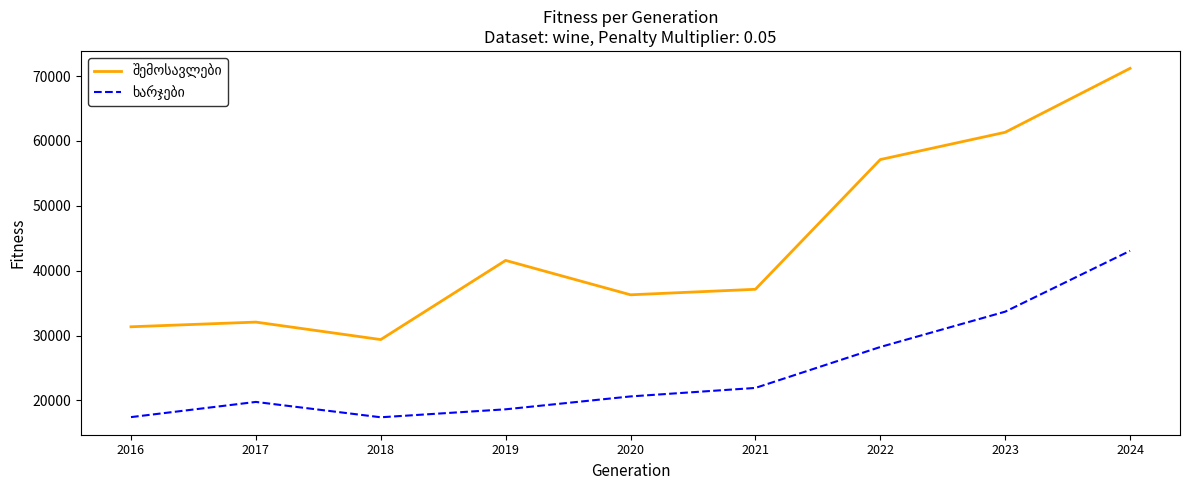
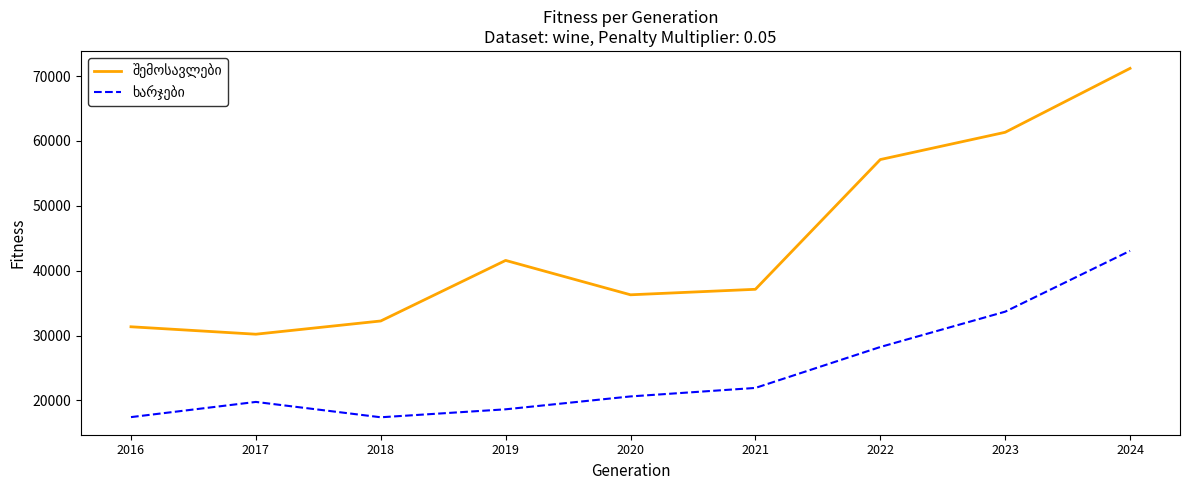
შემოსავლები, 2017: 32000 -> 30000
შემოსავლები, 2018: 29000 -> 32000
